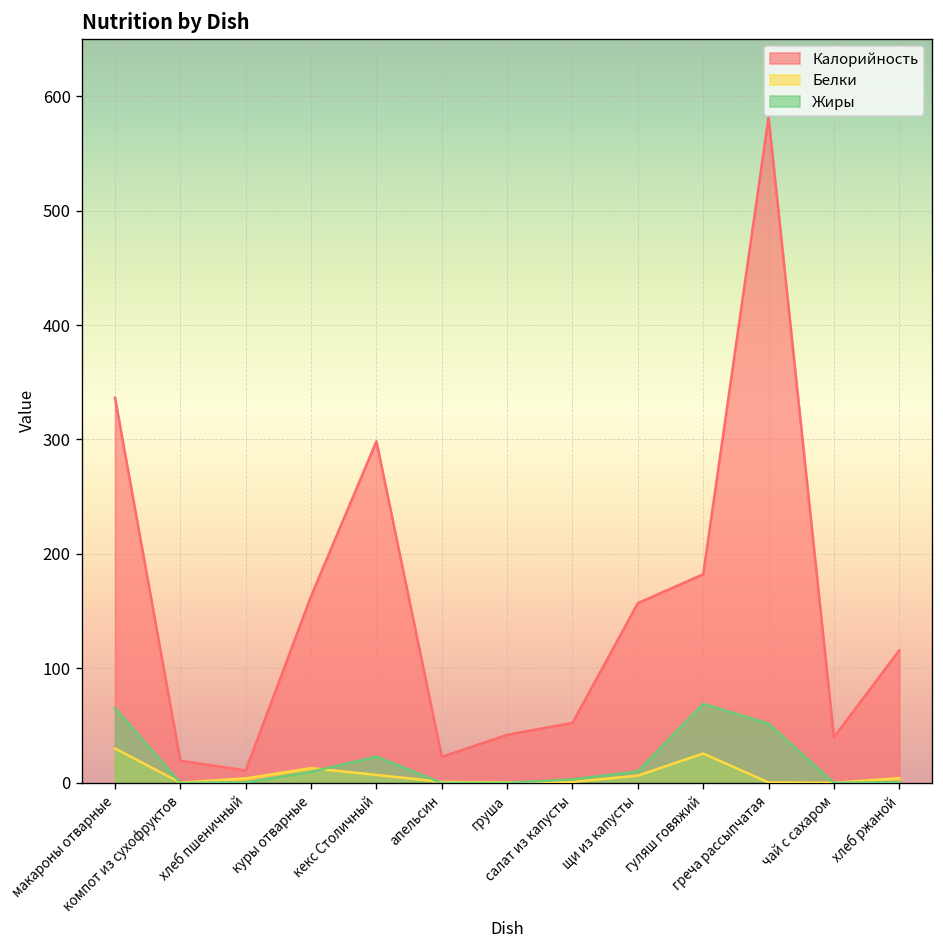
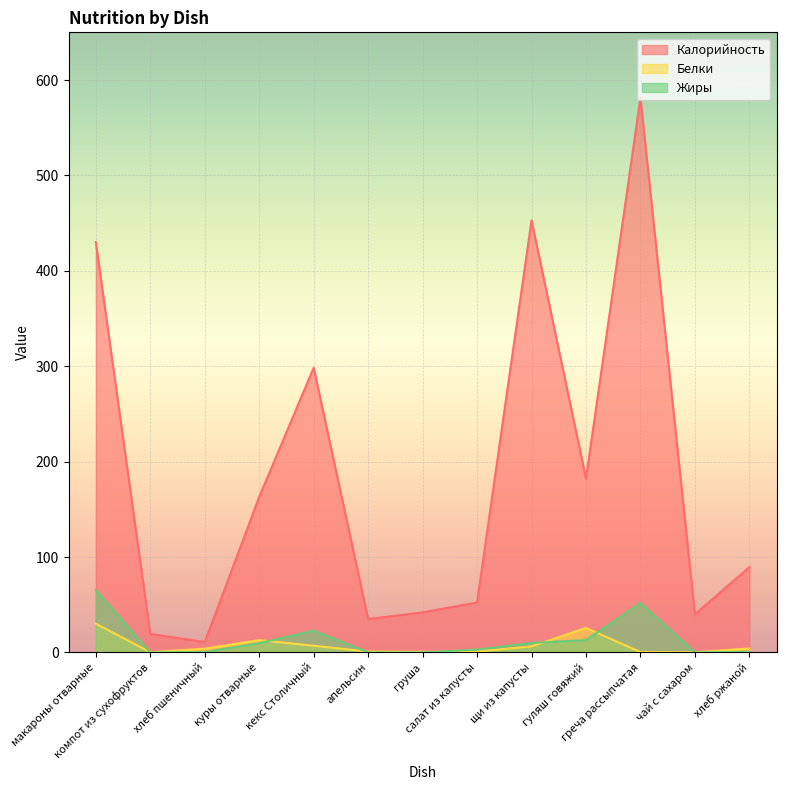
Калорийность, макароны отварные: 340 -> 430
Калорийность, апельсин: 20 -> 40
Калорийность, щи из капусты: 160 -> 450
Жиры, гуляш говяжий: 70 -> 10
Калорийность, хлеб ржаной: 120 -> 90
